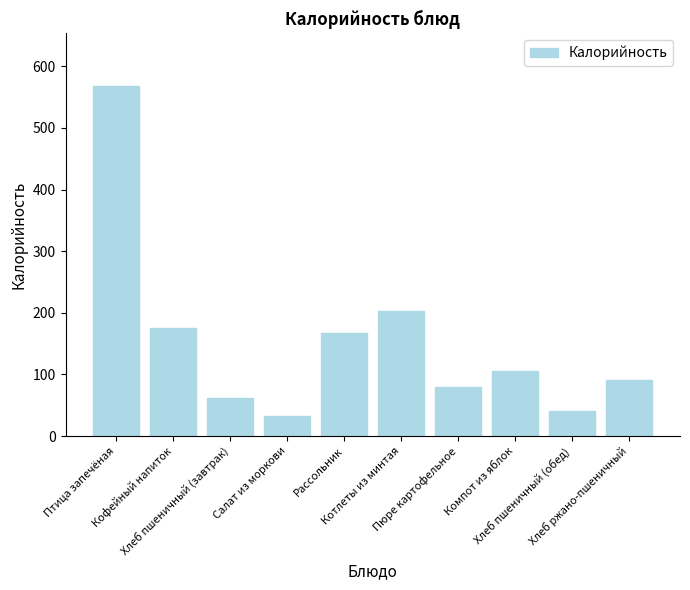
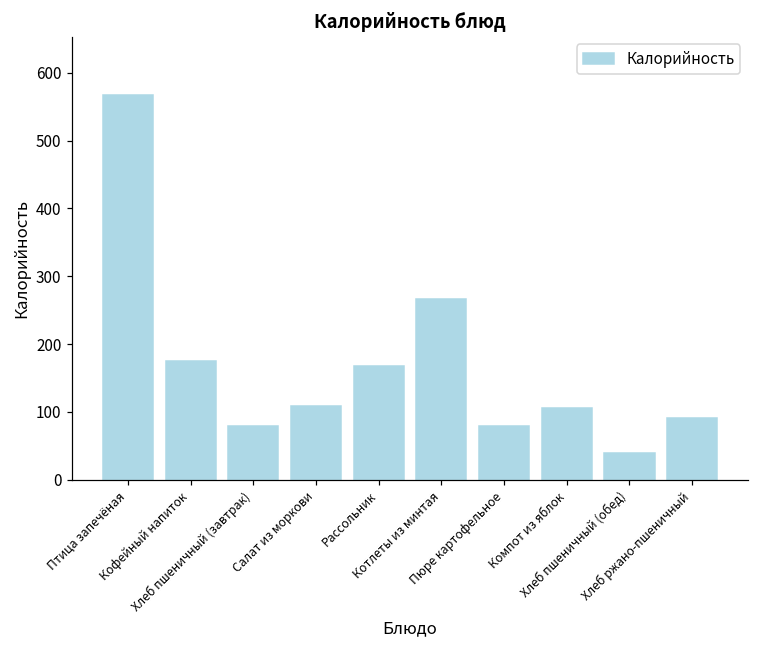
Хлеб пшеничный (завтрак): 60 -> 80
Салат из моркови: 30 -> 110
Котлеты из минтая: 200 -> 270
